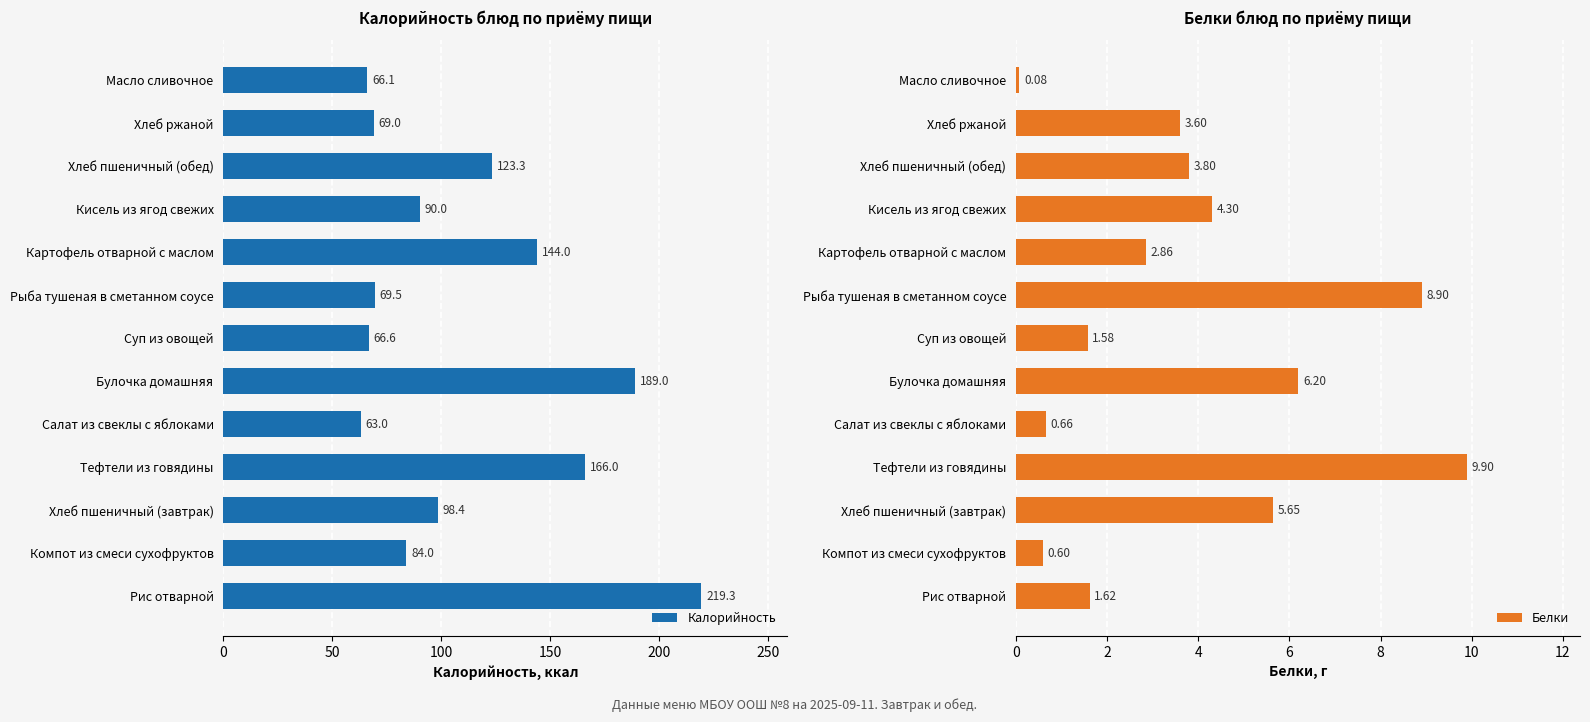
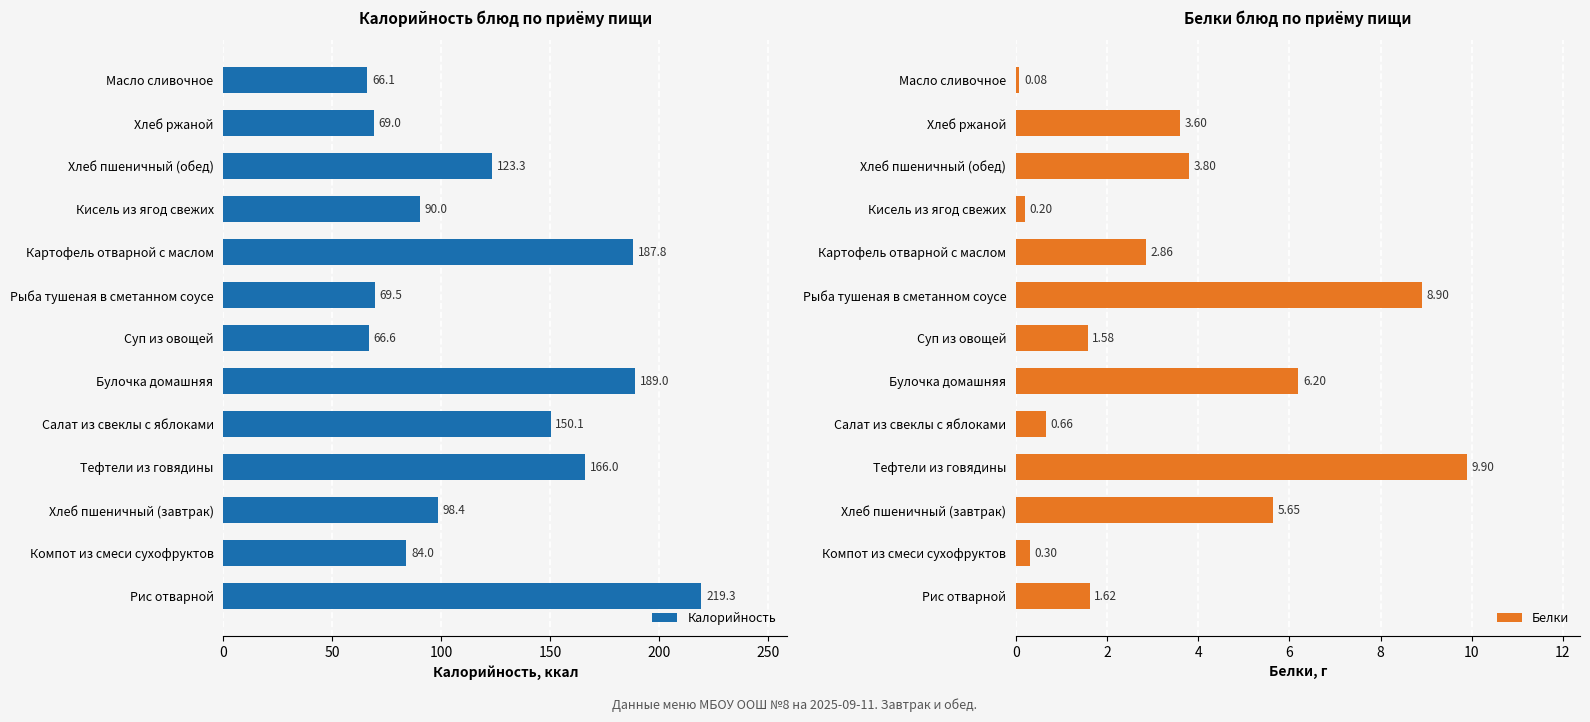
Калорийность блюд по приёму пищи, Картофель отварной с маслом: 144.0 -> 187.8
Калорийность блюд по приёму пищи, Салат из свеклы с яблоками: 63.0 -> 150.1
Белки блюд по приёму пищи, Кисель из ягод свежих: 4.30 -> 0.20
Белки блюд по приёму пищи, Компот из смеси сухофруктов: 0.60 -> 0.30
